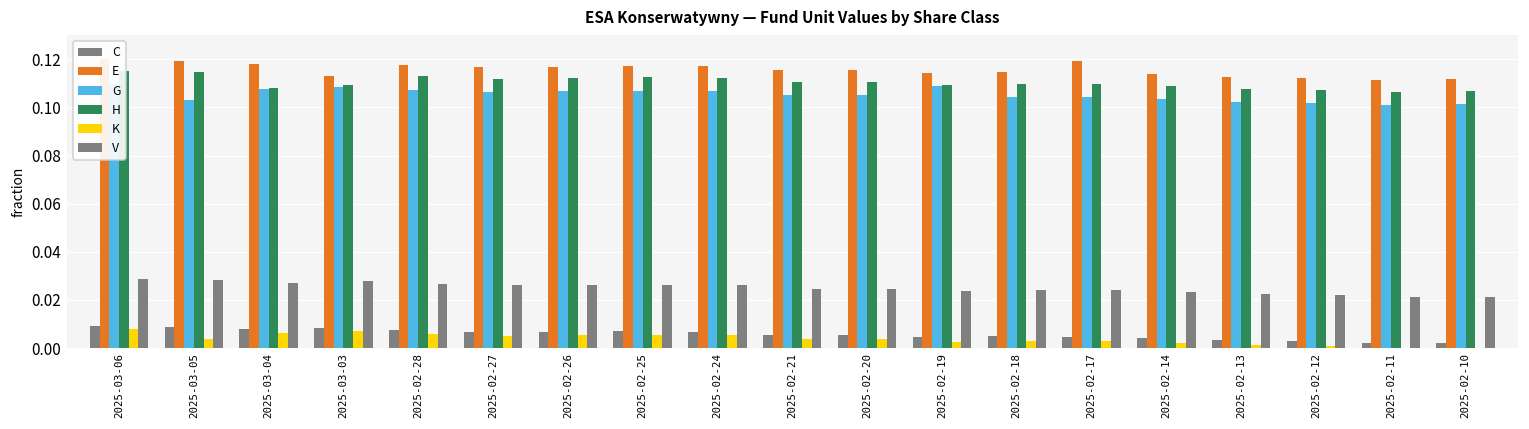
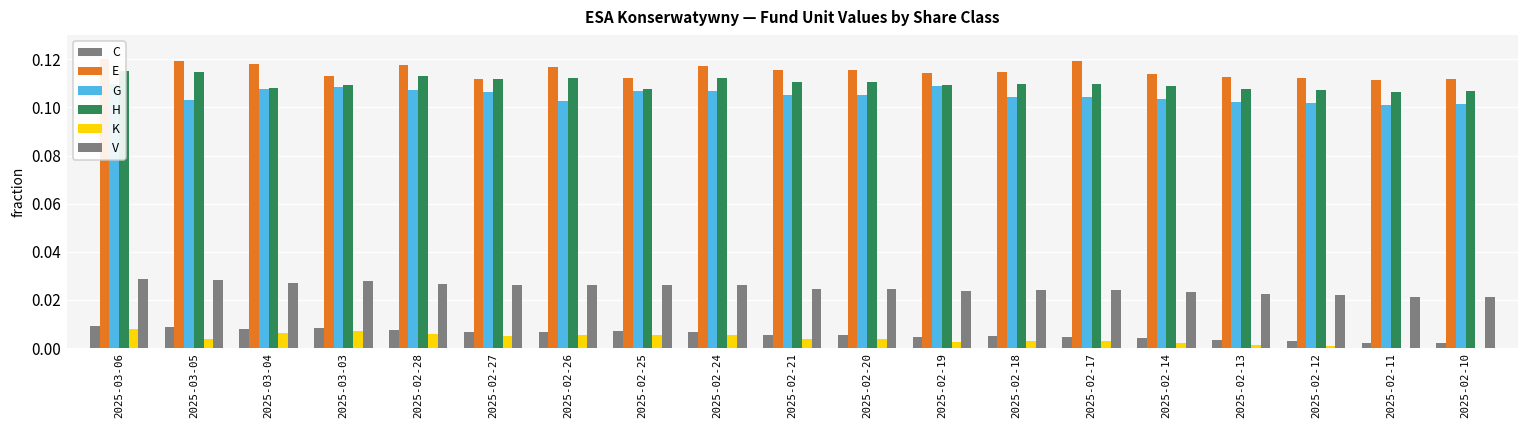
E, 2025-02-27: 0.117 -> 0.112
G, 2025-02-26: 0.107 -> 0.102
E, 2025-02-25: 0.117 -> 0.112
H, 2025-02-25: 0.112 -> 0.108
